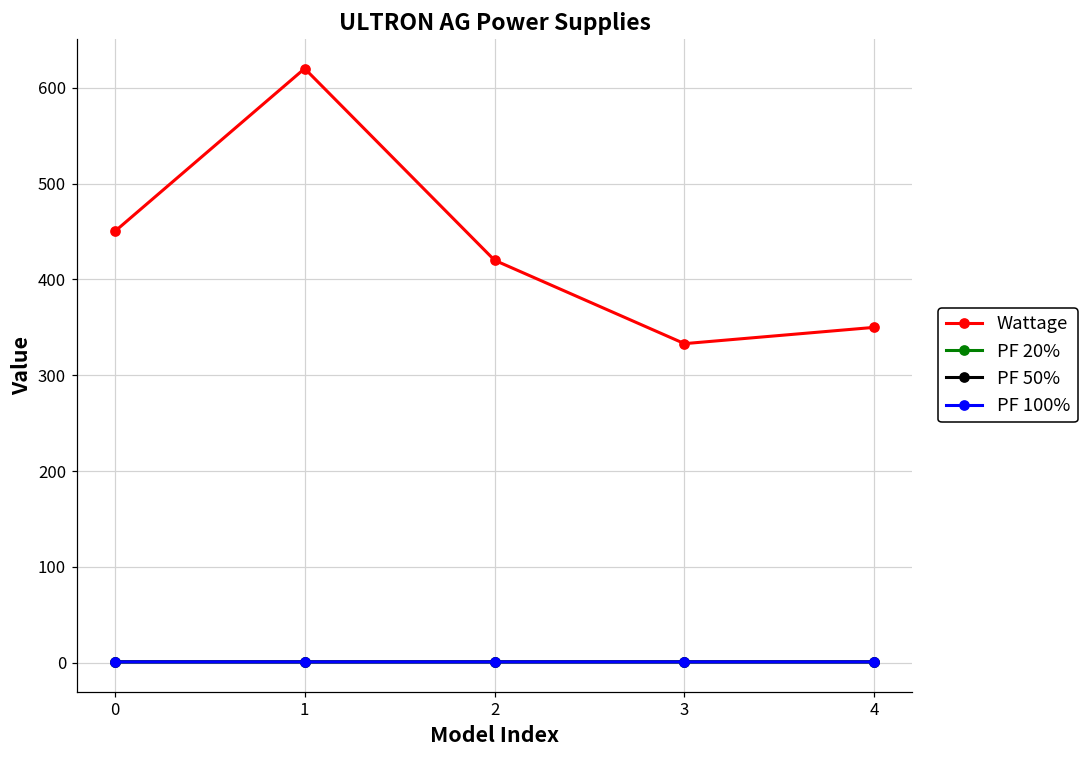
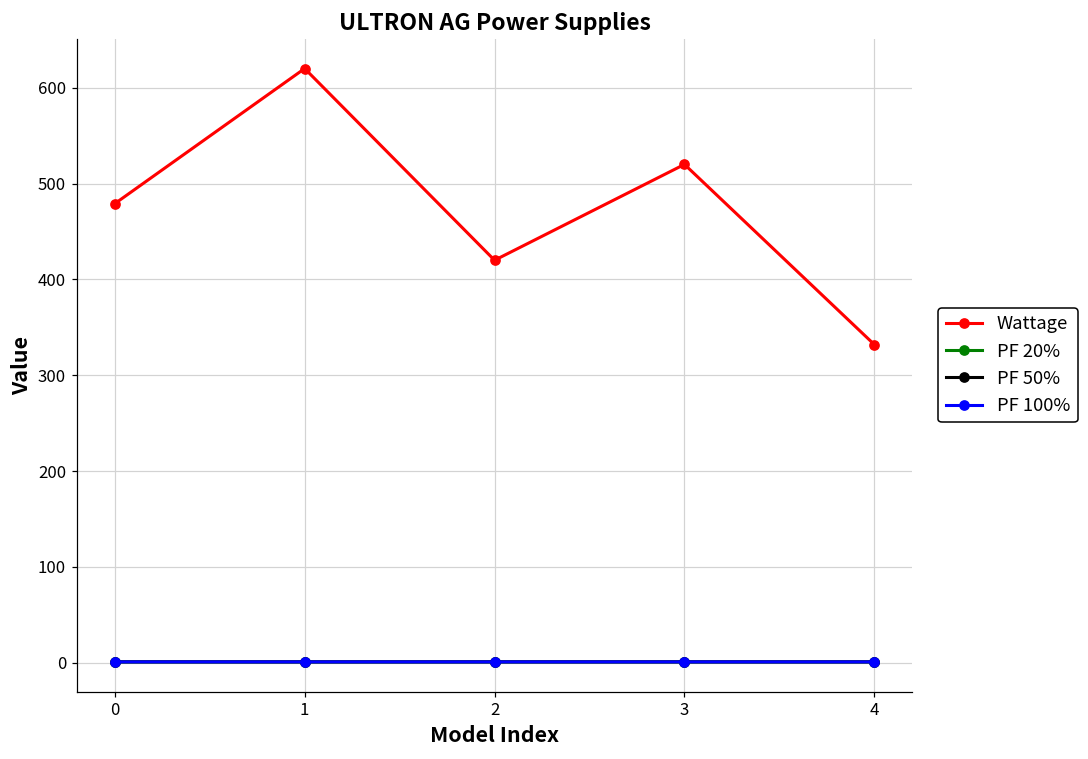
Wattage, 0: 450 -> 480
Wattage, 3: 330 -> 520
Wattage, 4: 350 -> 330
